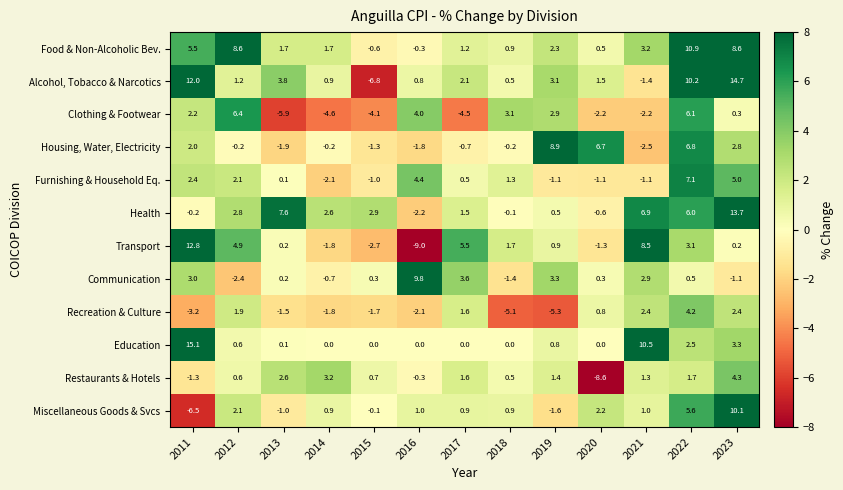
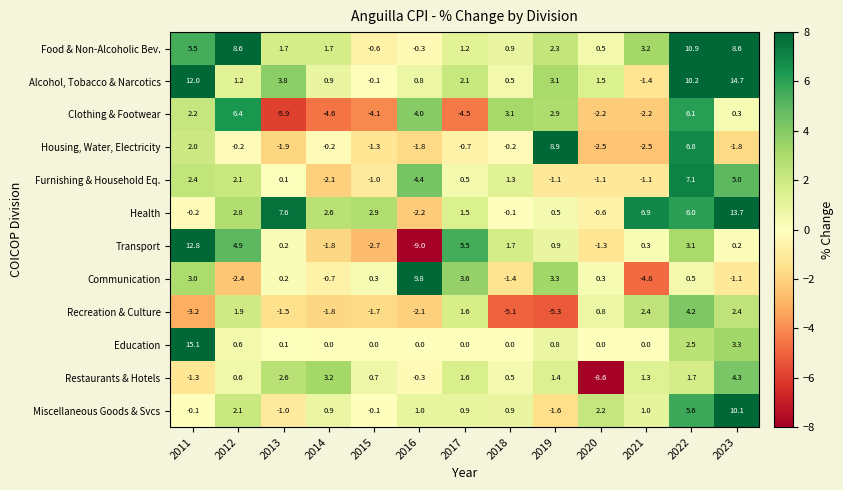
Alcohol, Tobacco & Narcotics, 2015: -6.8 -> -0.1
Housing, Water, Electricity, 2020: 6.7 -> -2.5
Housing, Water, Electricity, 2023: 2.8 -> -1.8
Transport, 2021: 8.5 -> 0.3
Communication, 2021: 2.9 -> -4.8
Education, 2021: 10.5 -> 0.0
Miscellaneous Goods & Svcs, 2011: -6.5 -> -0.1
